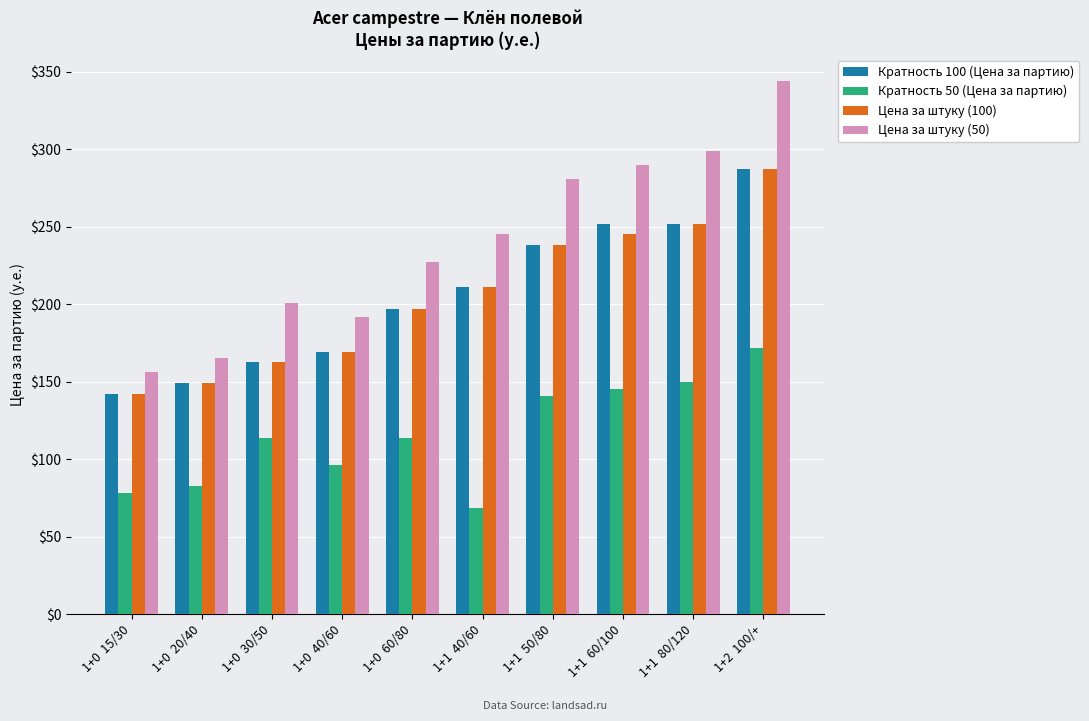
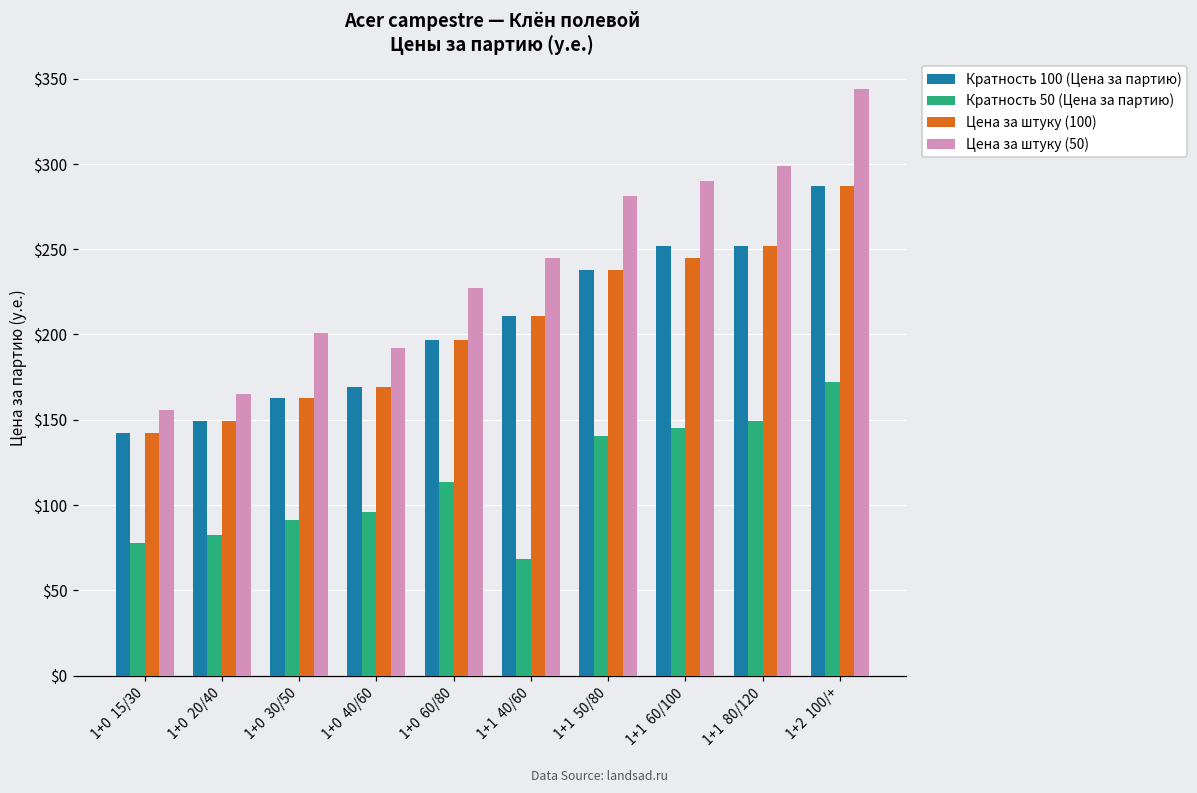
Кратность 50 (Цена за партию), 1+0 30/50: $113 -> $92
